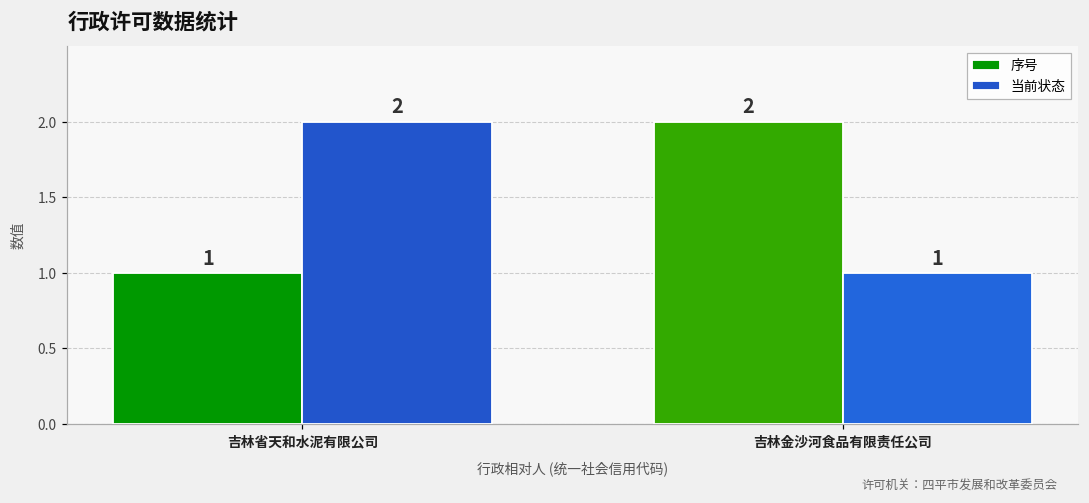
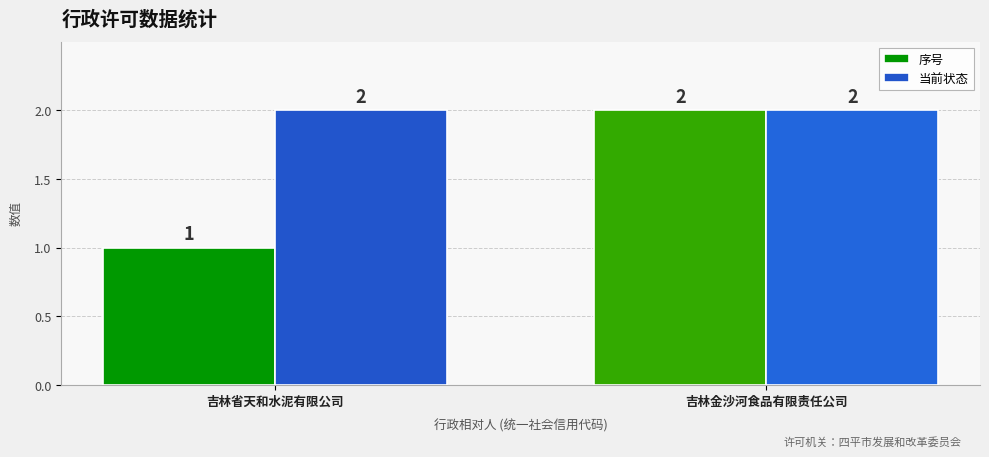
当前状态, 吉林金沙河食品有限责任公司: 1 -> 2
